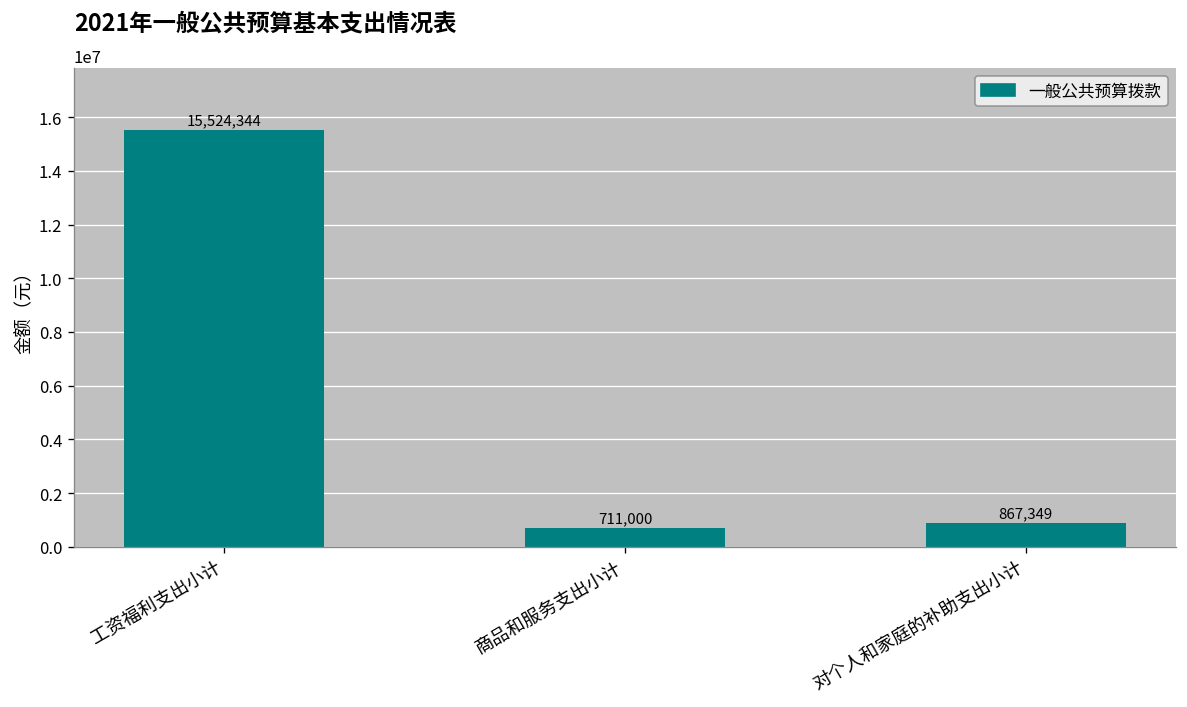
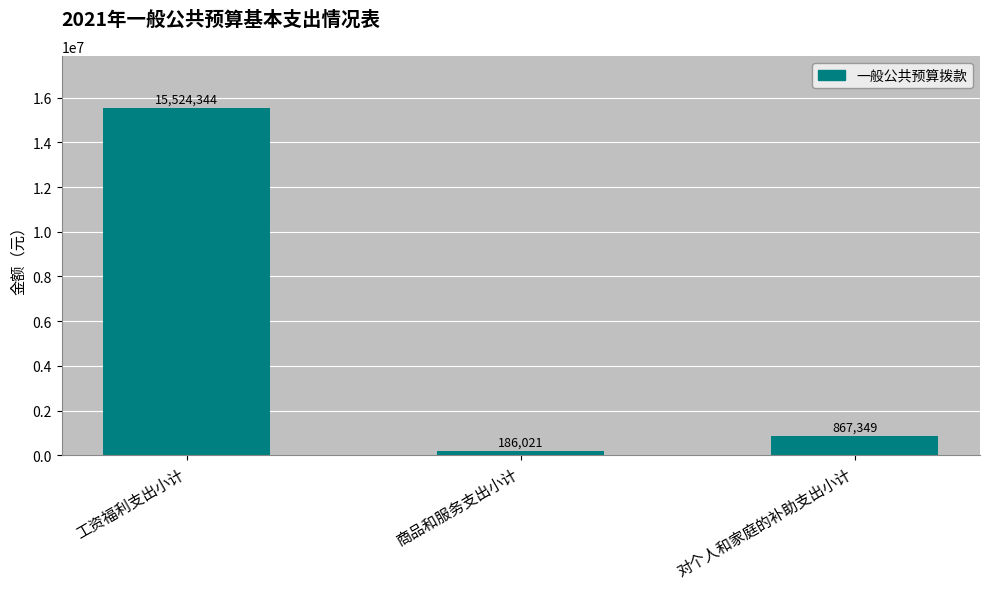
商品和服务支出小计: 711,000 -> 186,021
